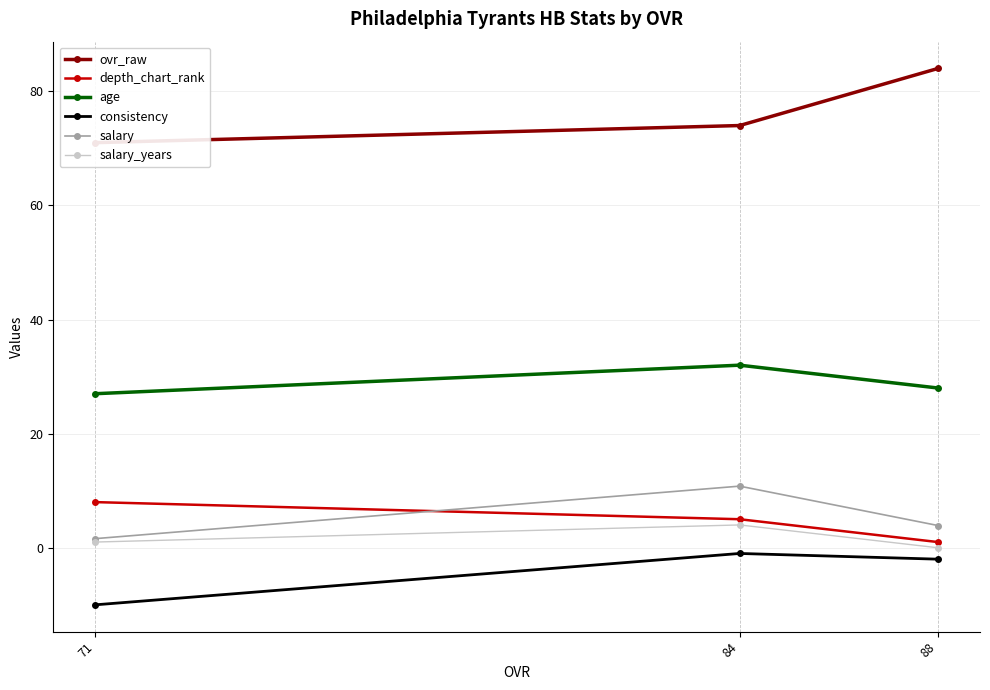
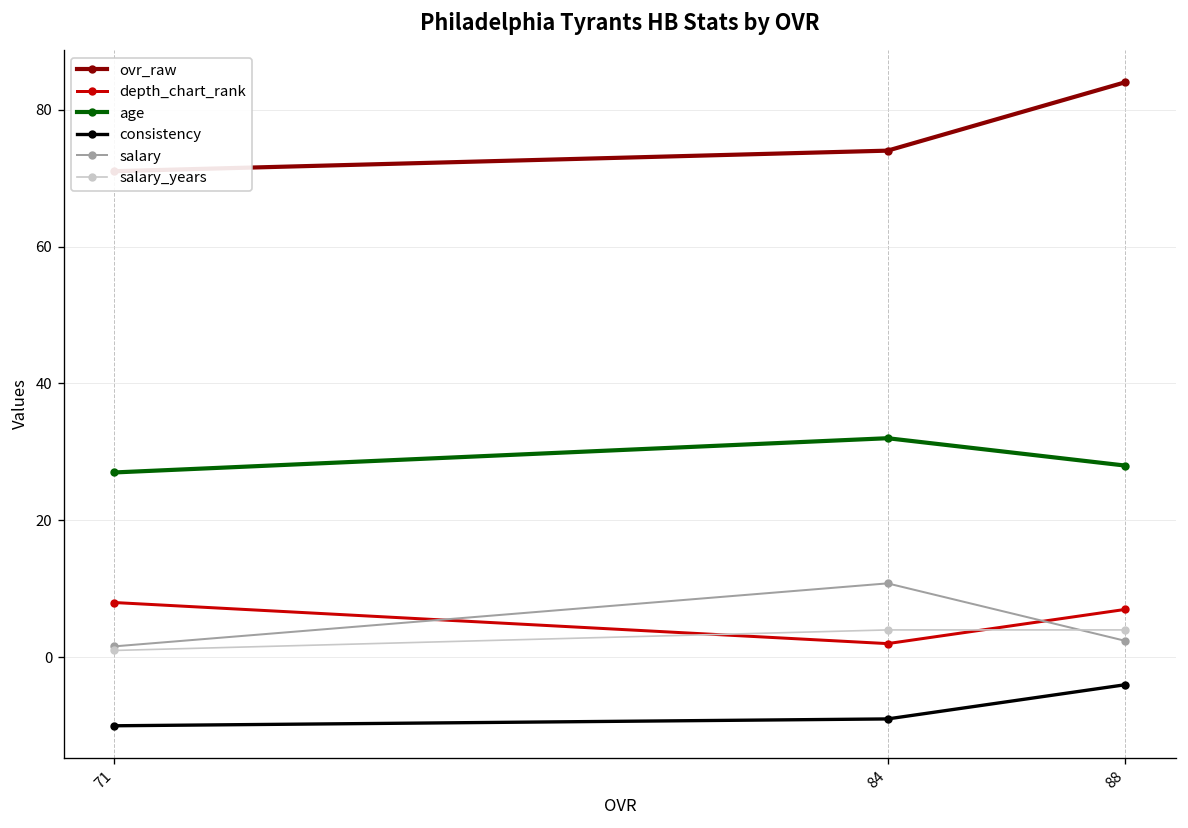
depth_chart_rank, 84: 5 -> 2
consistency, 84: -1 -> -9
depth_chart_rank, 88: 1 -> 7
consistency, 88: -2 -> -4
salary, 88: 4 -> 2
salary_years, 88: 0 -> 4
